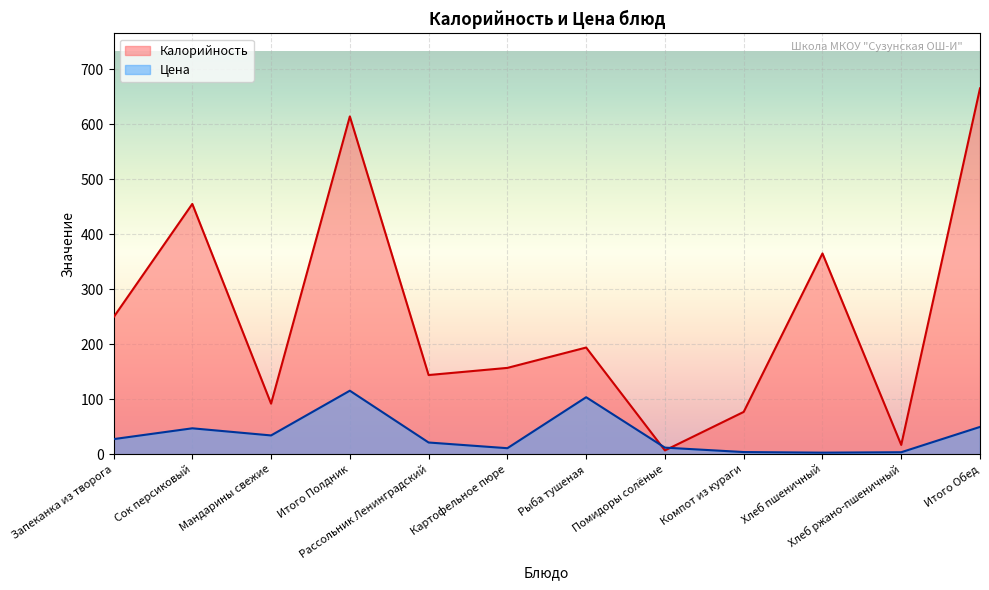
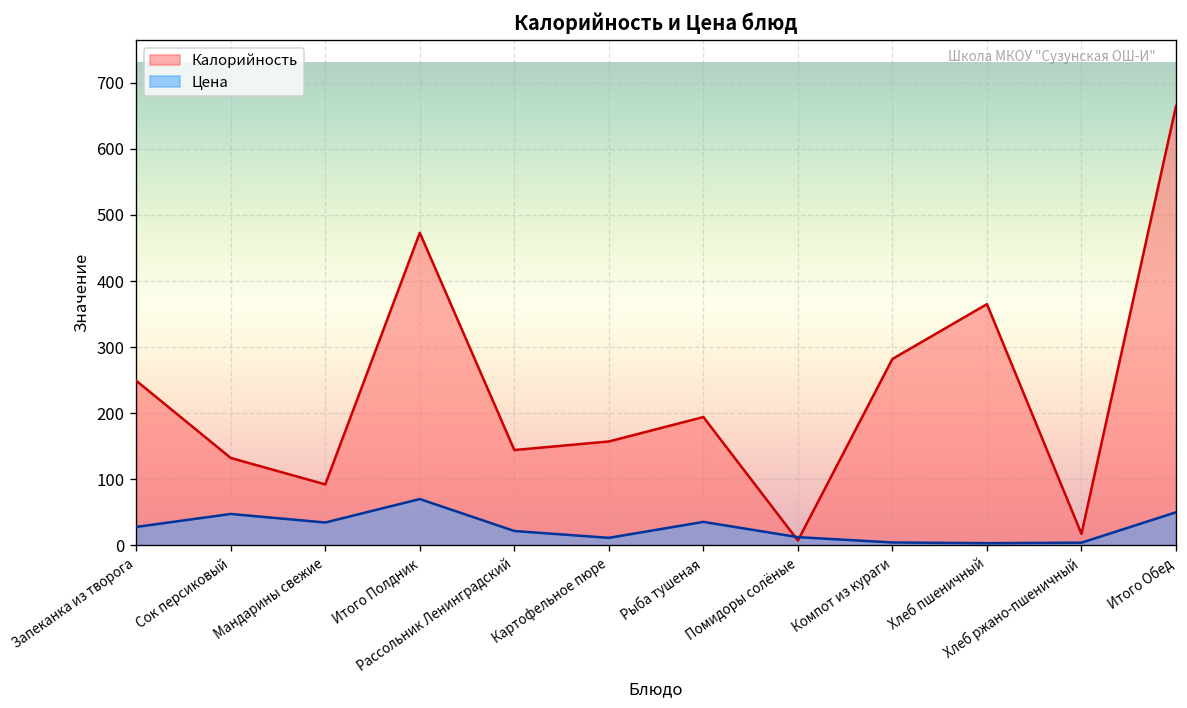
Калорийность, Сок персиковый: 460 -> 130
Калорийность, Итого Полдник: 610 -> 470
Цена, Итого Полдник: 120 -> 70
Цена, Рыба тушеная: 100 -> 40
Калорийность, Компот из кураги: 80 -> 280
